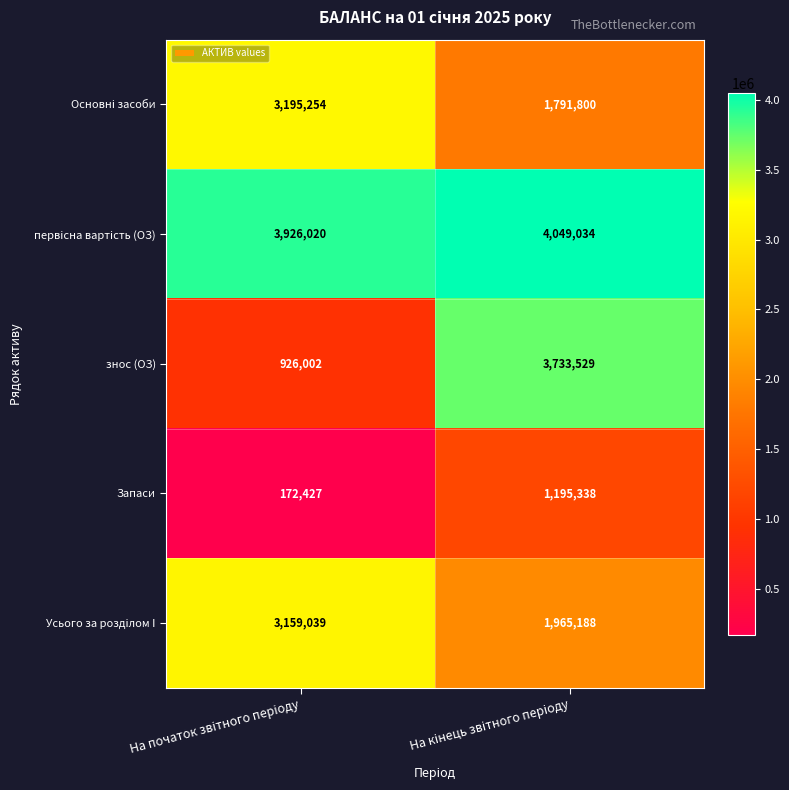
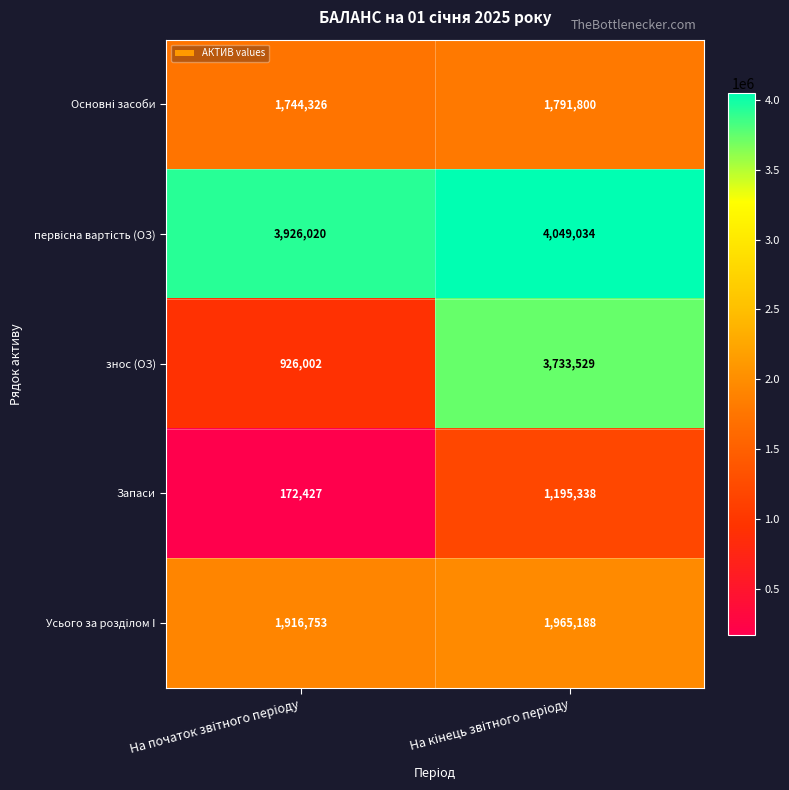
Основні засоби, На початок звітного періоду: 3,195,254 -> 1,744,326
Усього за розділом І, На початок звітного періоду: 3,159,039 -> 1,916,753
